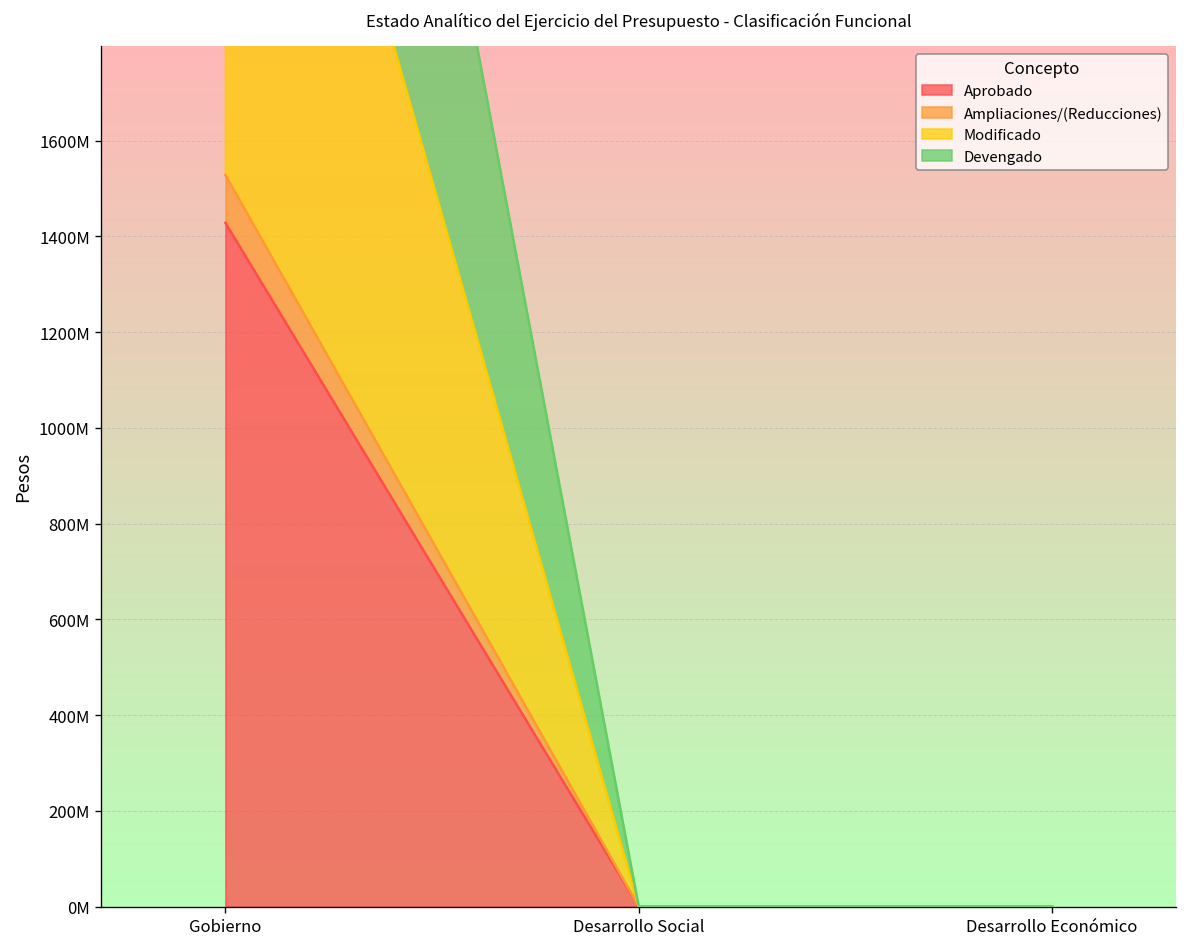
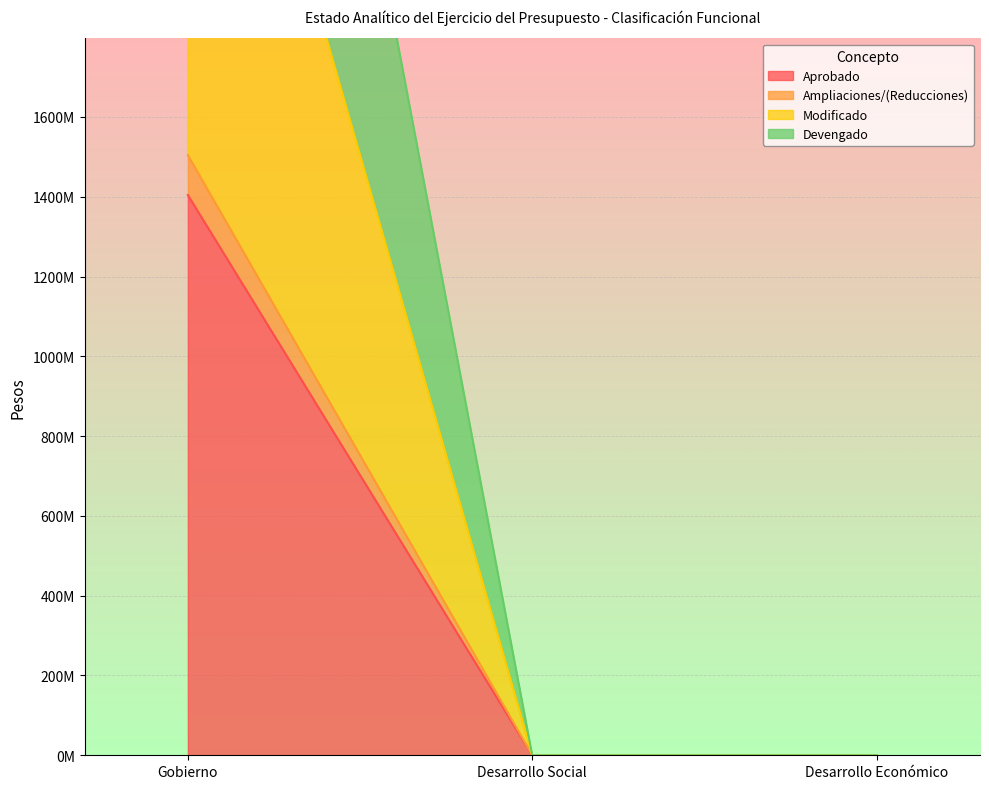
Aprobado, Gobierno: 1430000000 -> 1400000000
